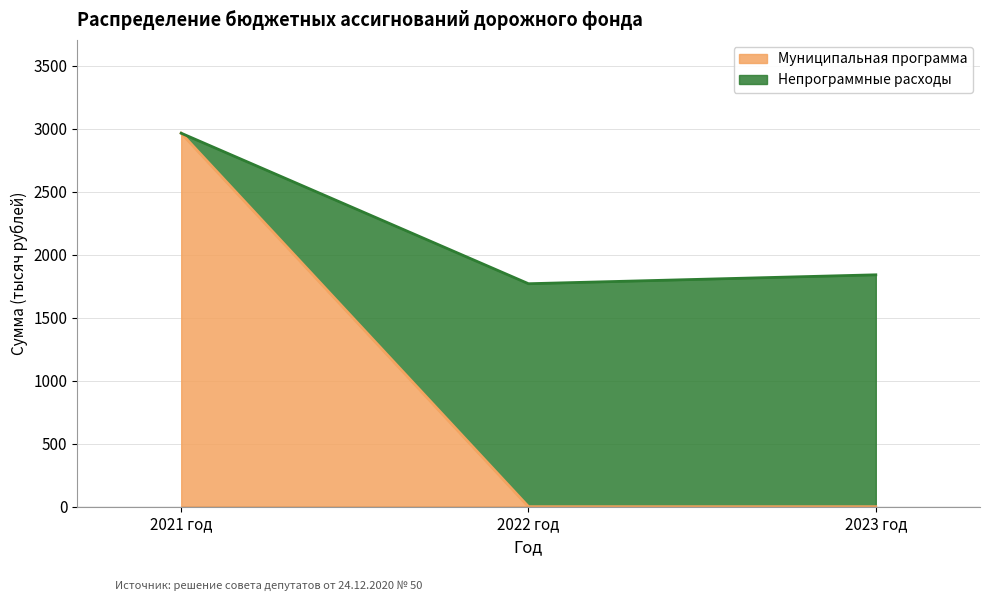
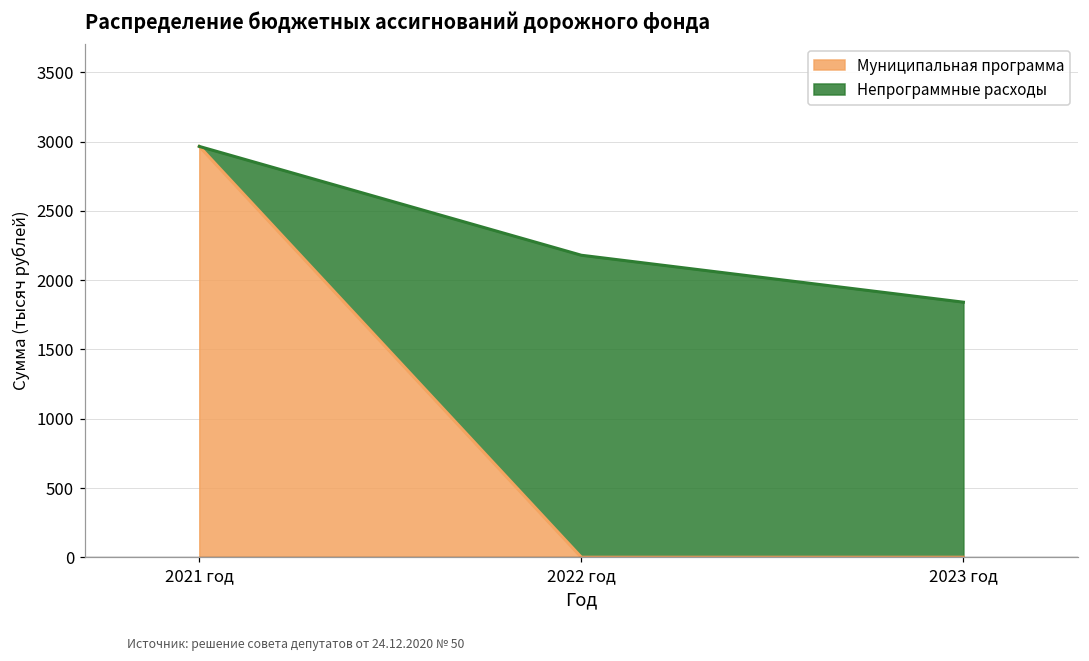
Непрограммные расходы, 2022 год: 1770 -> 2180
